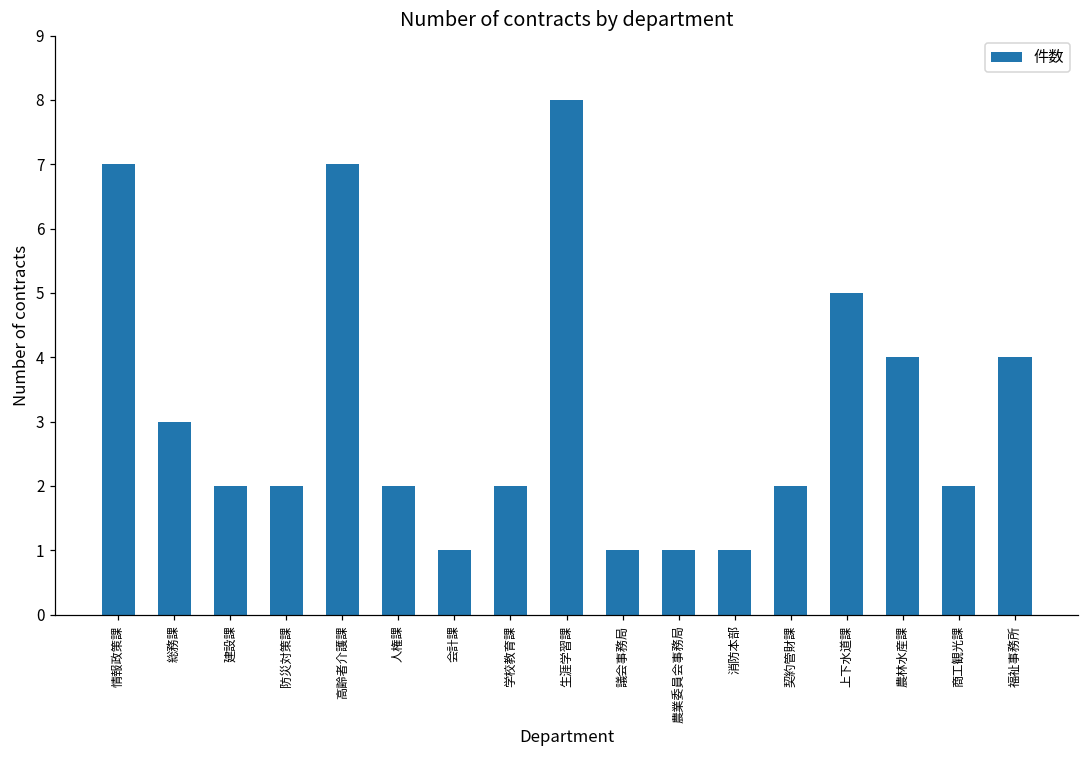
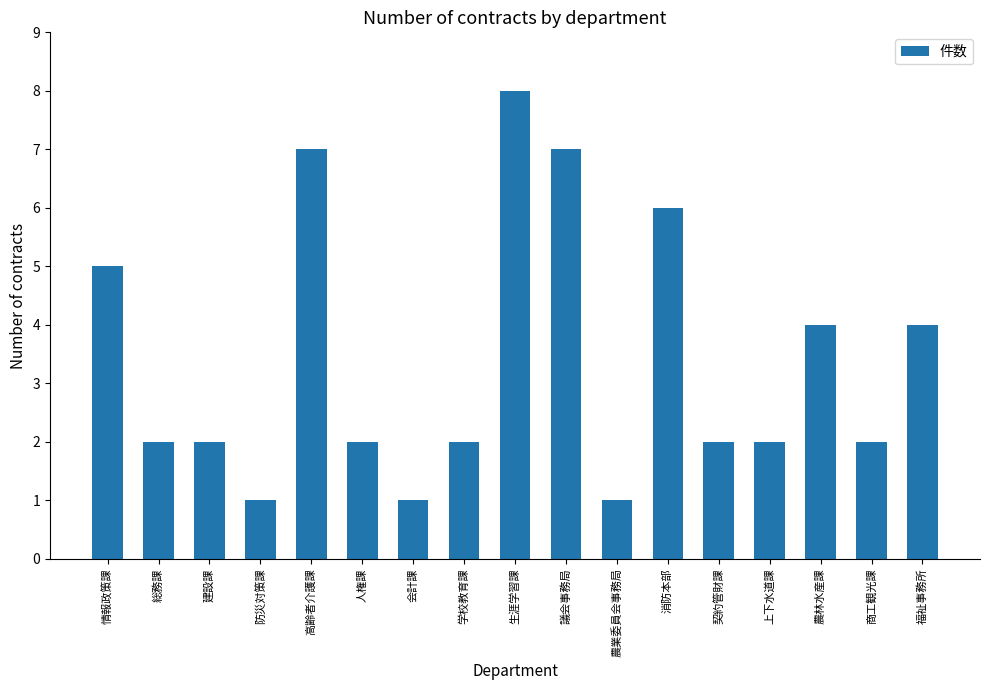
情報政策課: 7 -> 5
総務課: 3 -> 2
防災対策課: 2 -> 1
議会事務局: 1 -> 7
消防本部: 1 -> 6
上下水道課: 5 -> 2
